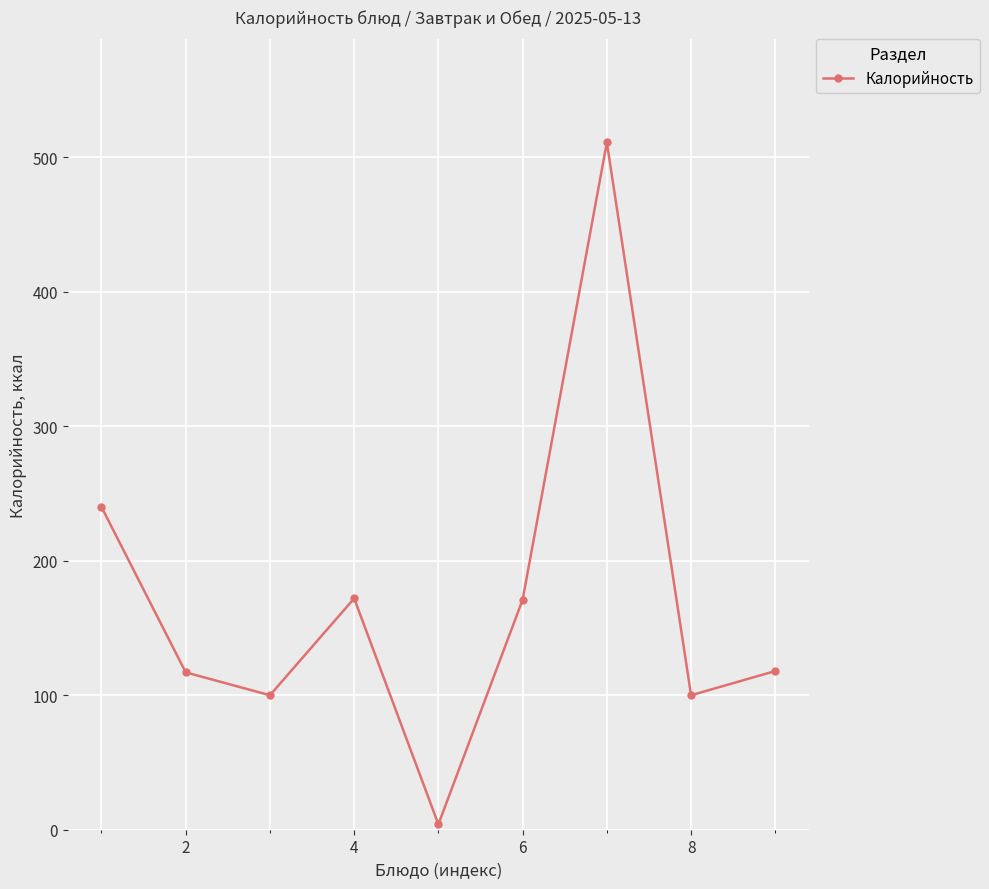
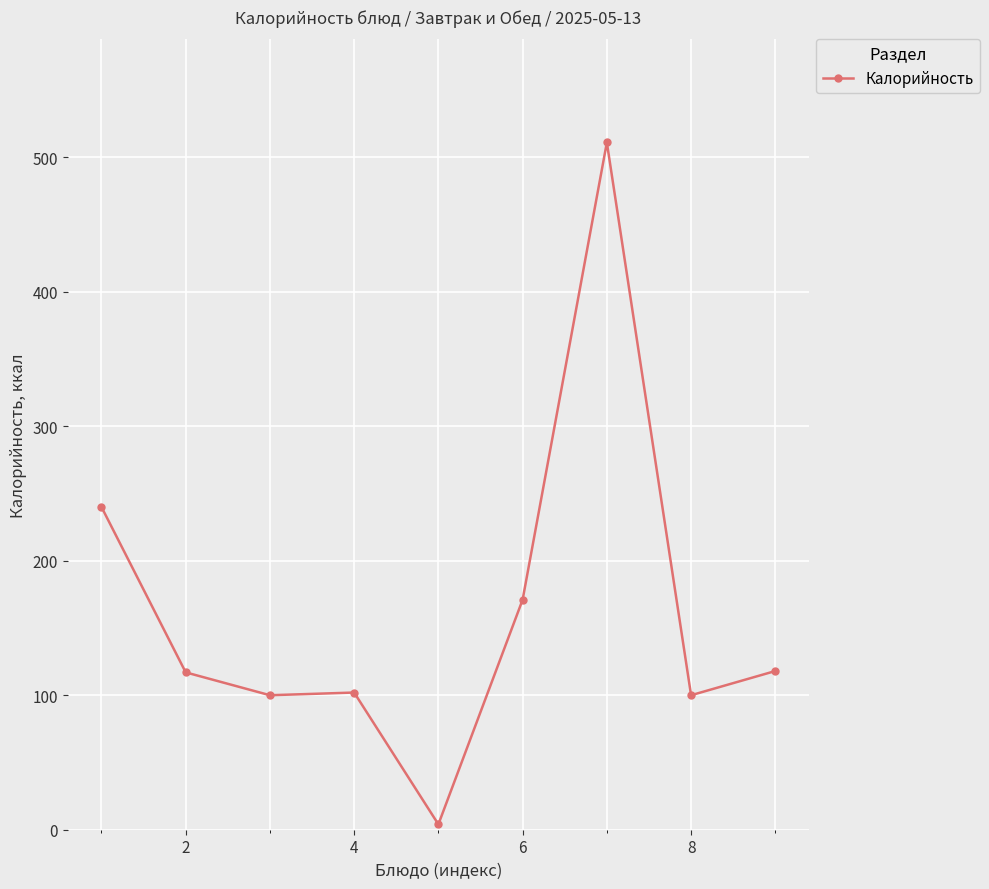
4: 172 -> 102
